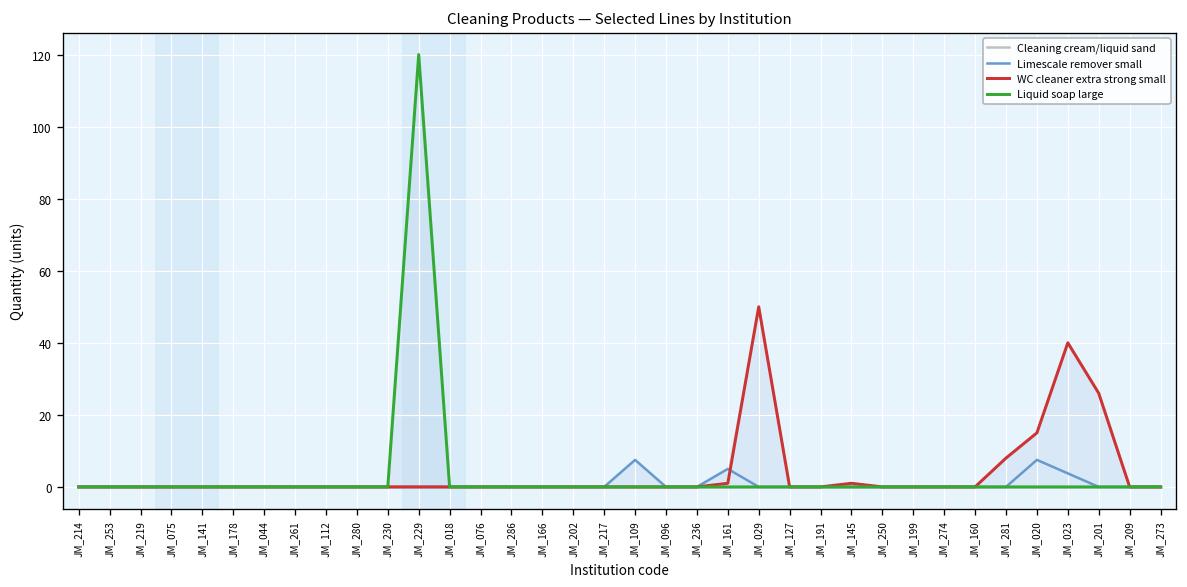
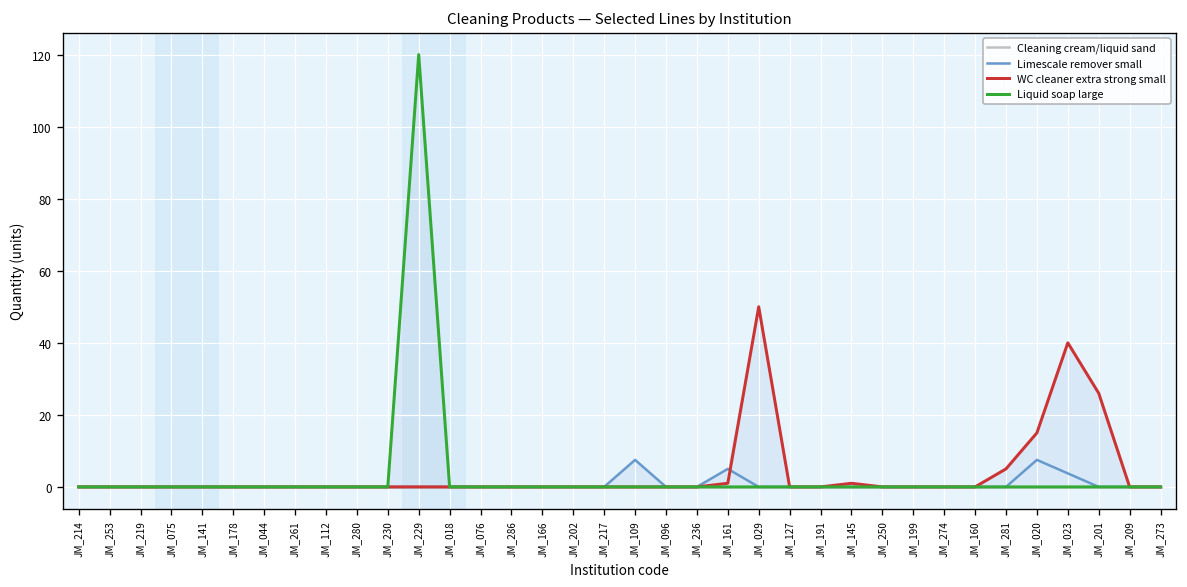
WC cleaner extra strong small, JM_281: 8 -> 5
